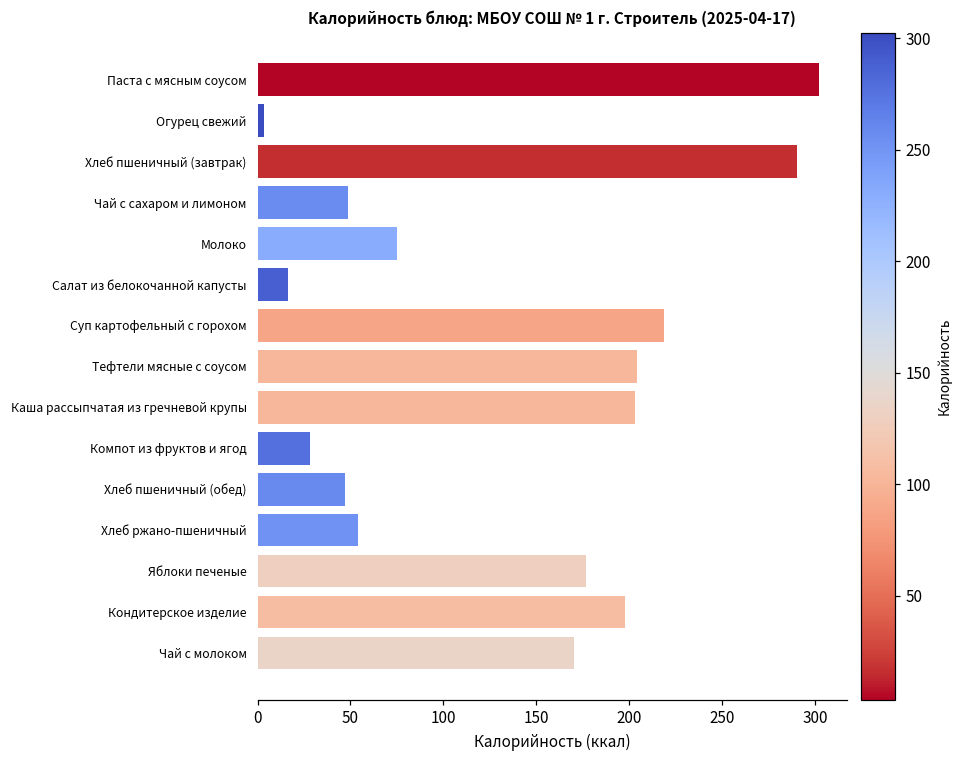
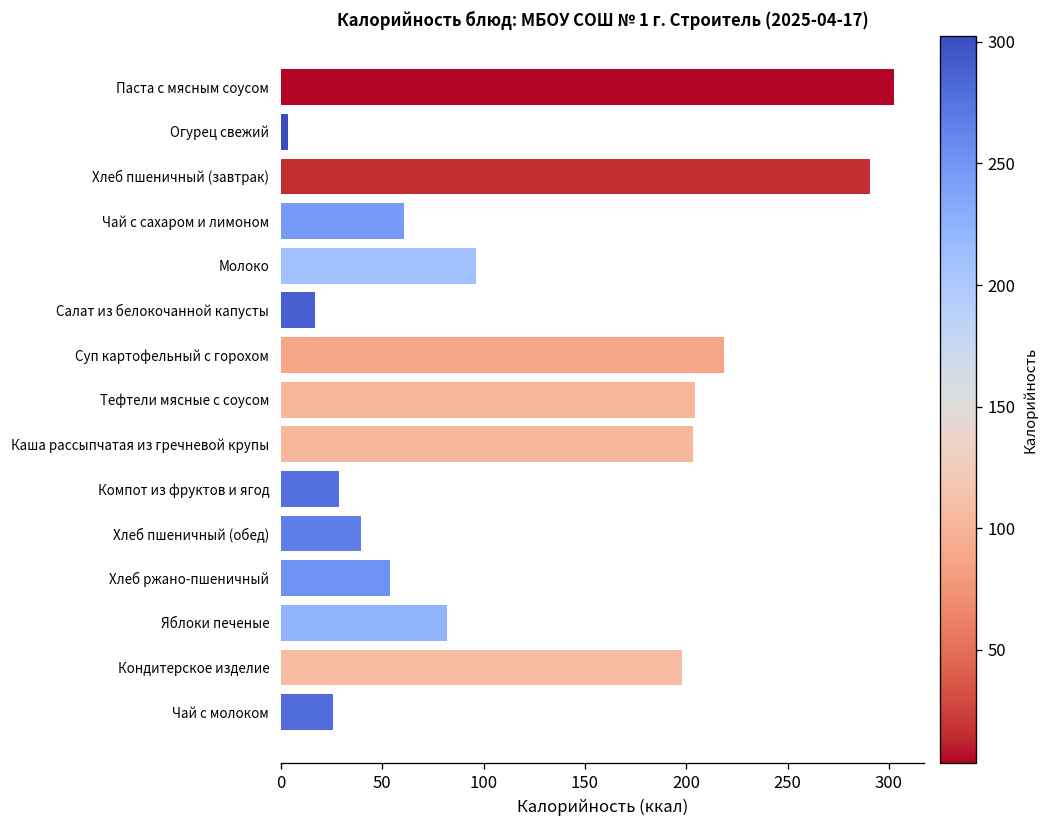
Чай с сахаром и лимоном: 49 -> 61
Молоко: 75 -> 96
Хлеб пшеничный (обед): 47 -> 39
Яблоки печеные: 177 -> 82
Чай с молоком: 170 -> 26
